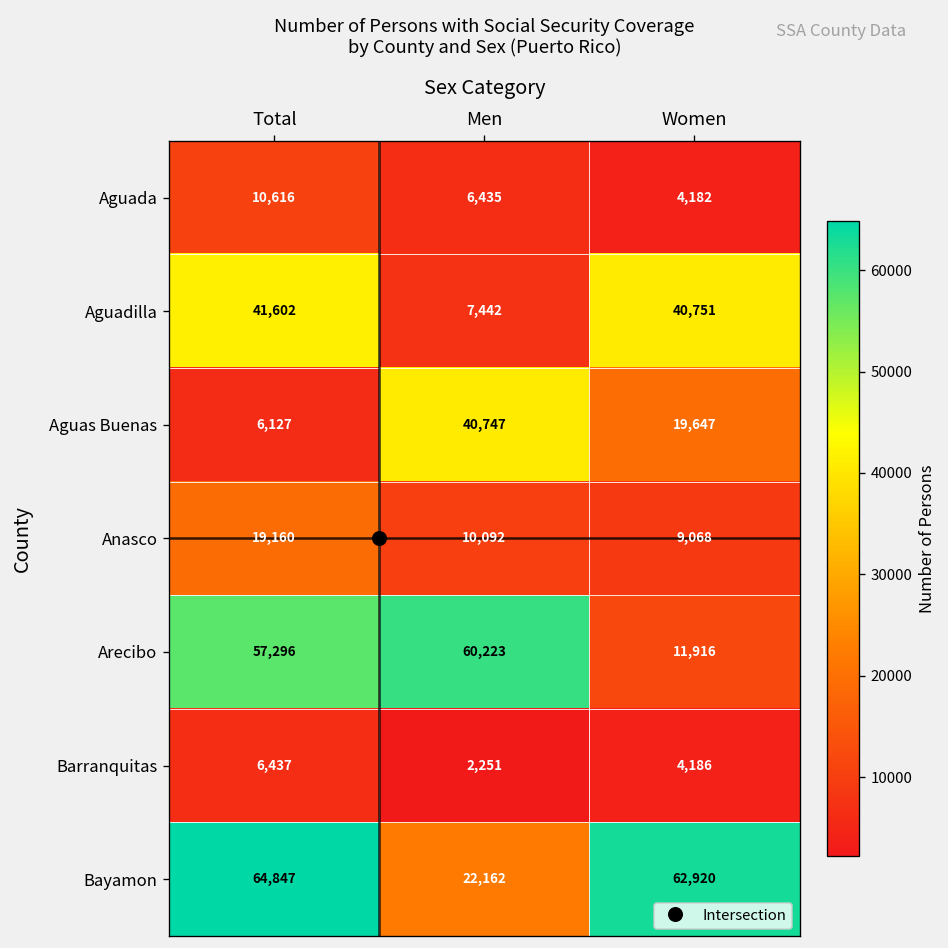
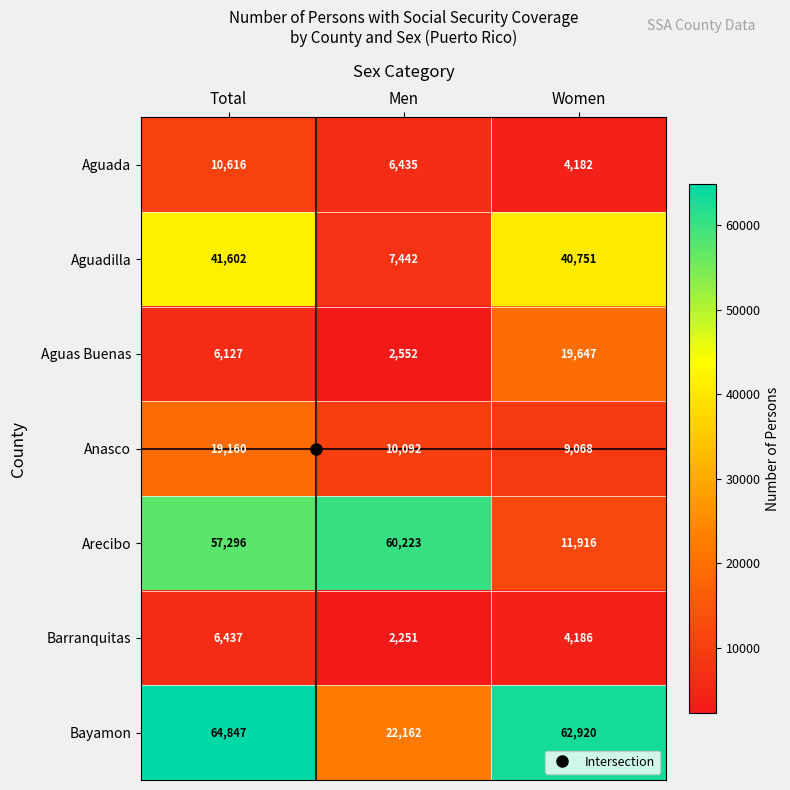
Aguas Buenas, Men: 40,747 -> 2,552
